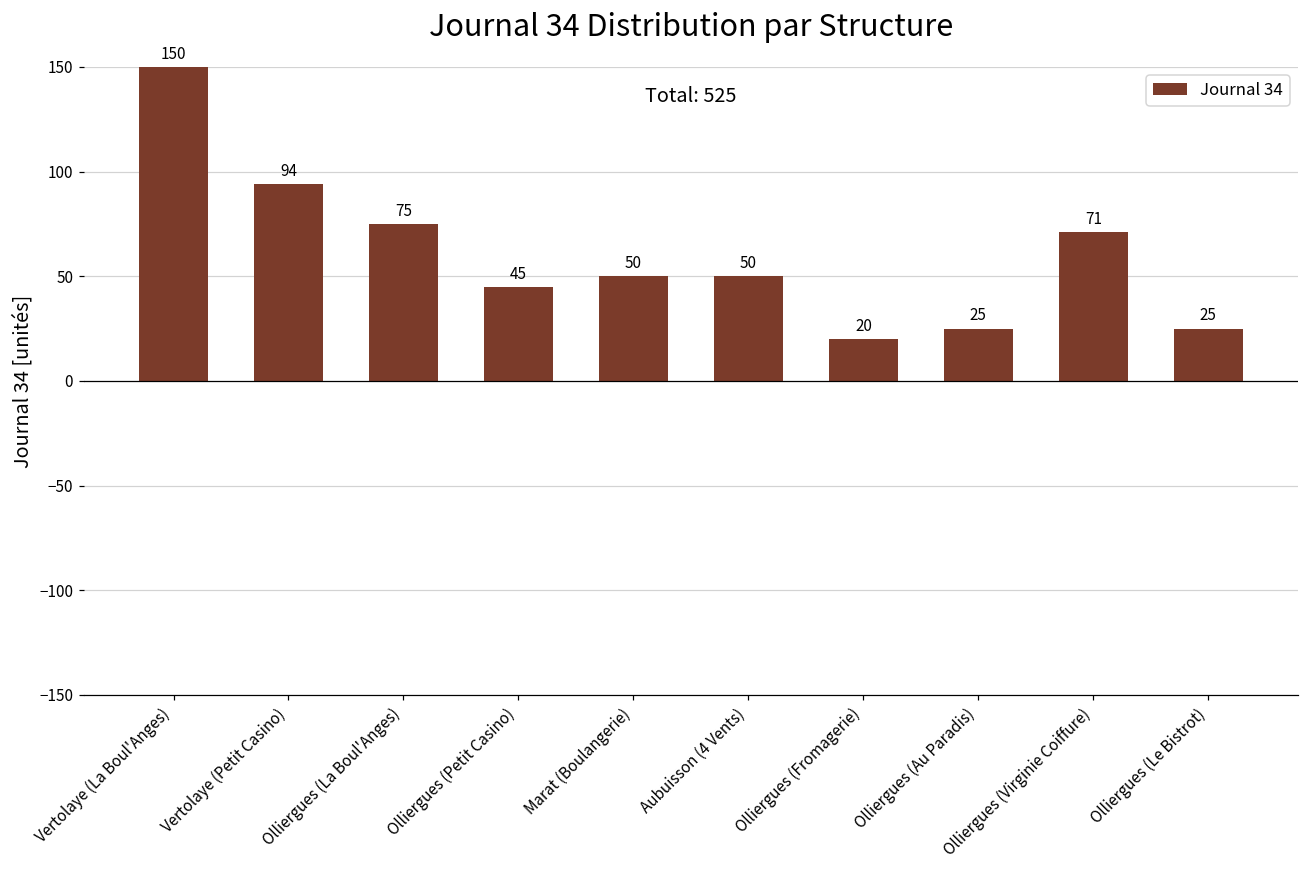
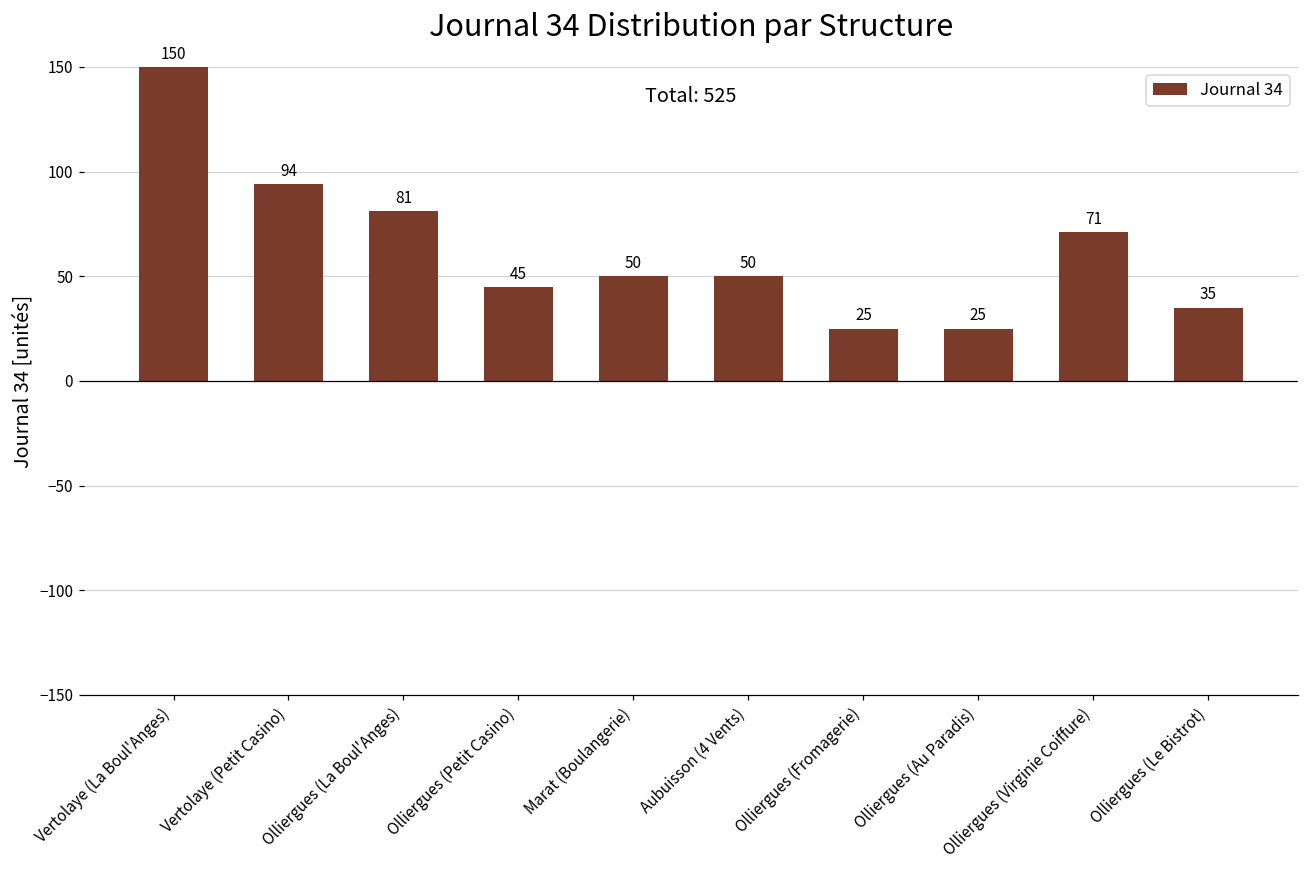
Olliergues (La Boul'Anges): 75 -> 81
Olliergues (Fromagerie): 20 -> 25
Olliergues (Le Bistrot): 25 -> 35
